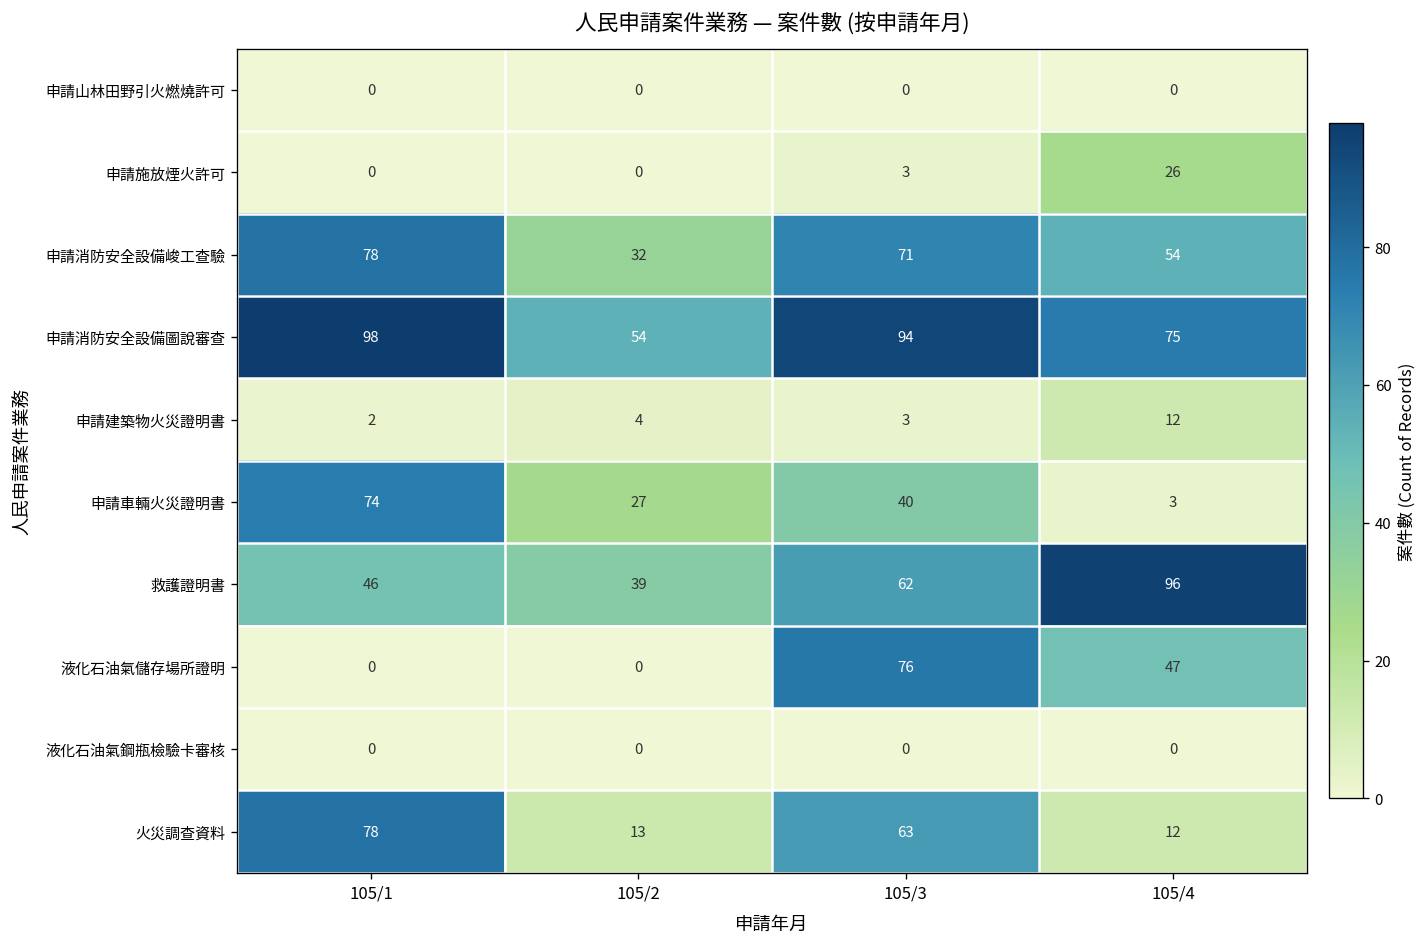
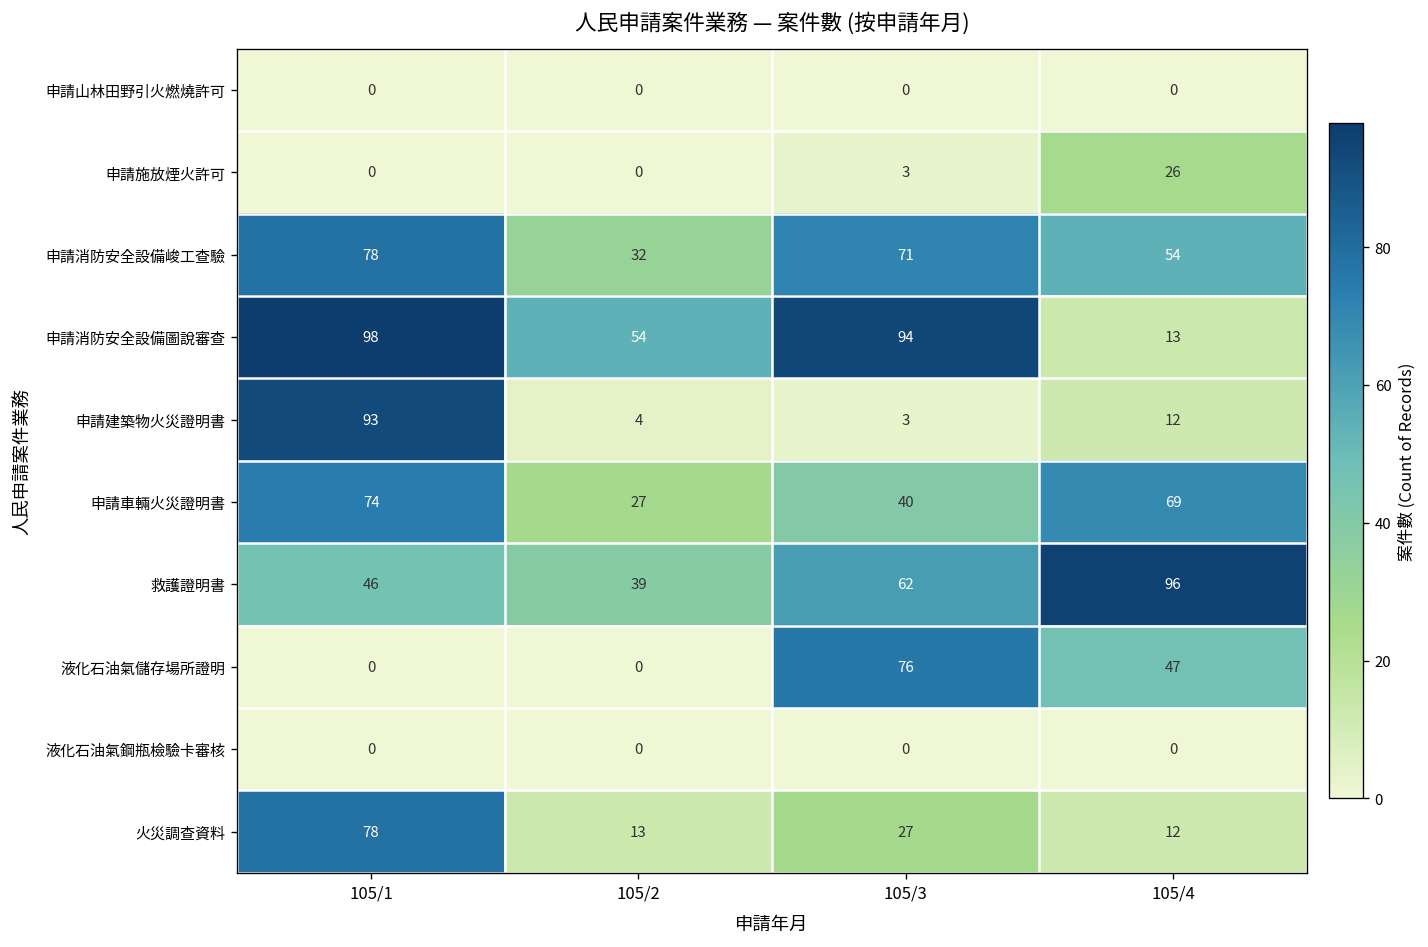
申請消防安全設備圖說審查, 105/4: 75 -> 13
申請建築物火災證明書, 105/1: 2 -> 93
申請車輛火災證明書, 105/4: 3 -> 69
火災調查資料, 105/3: 63 -> 27
